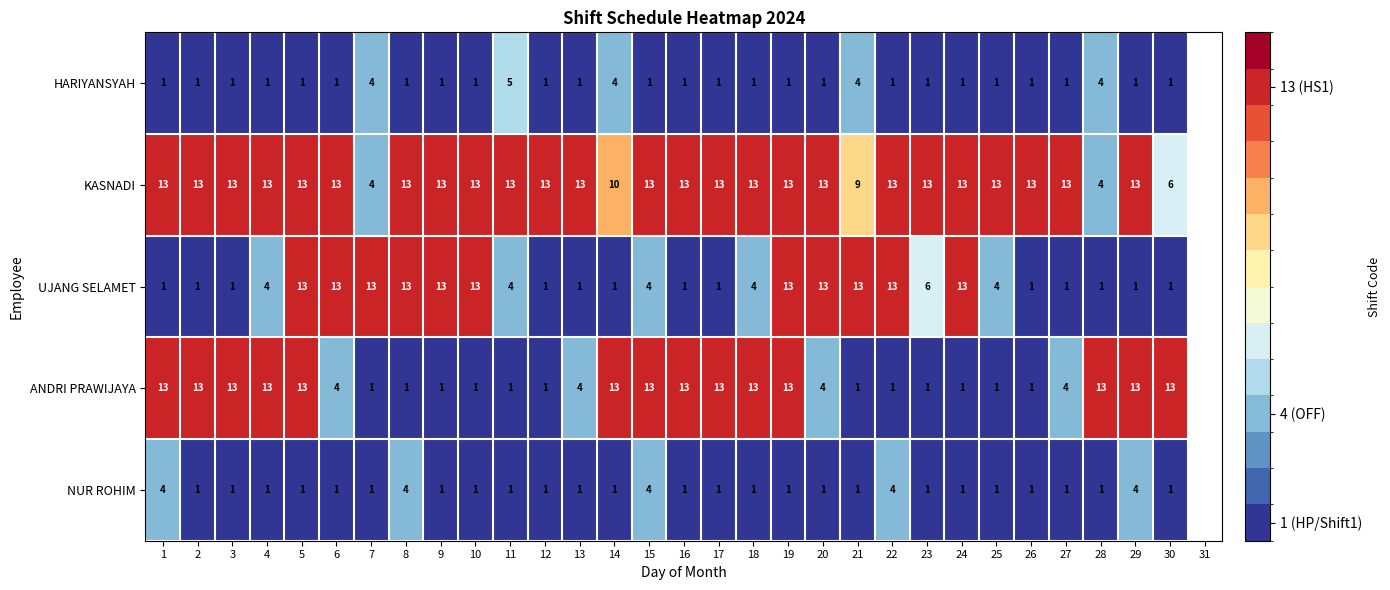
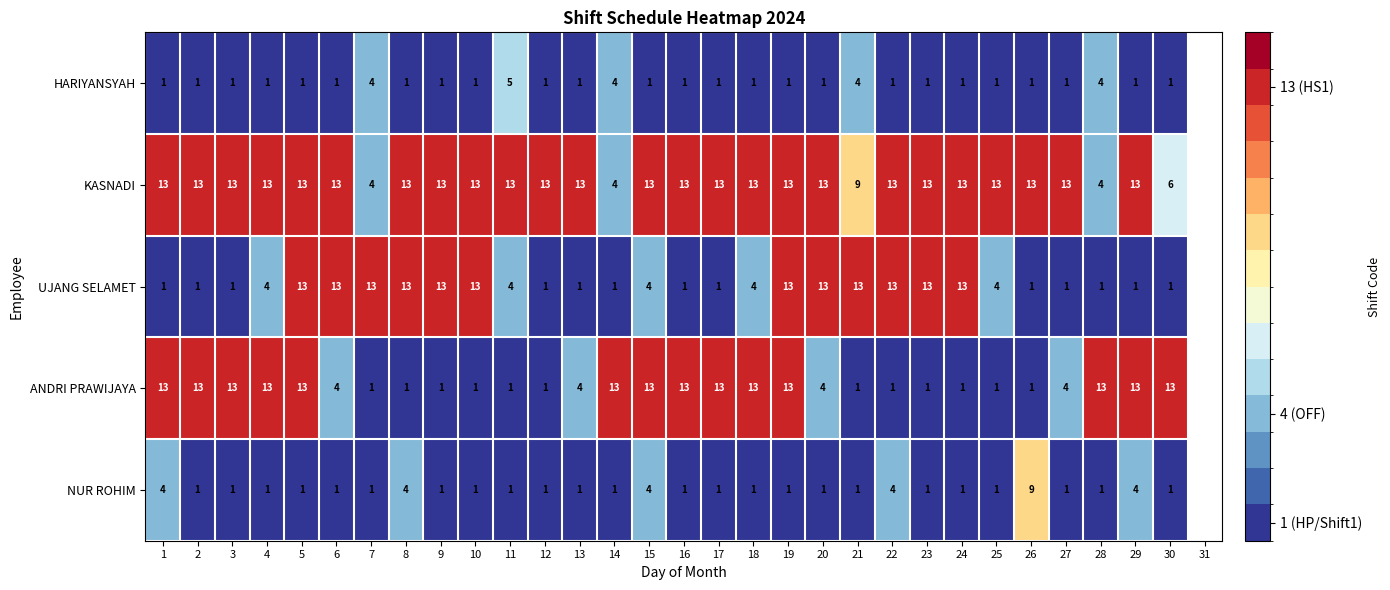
KASNADI, 14: 10 -> 4
UJANG SELAMET, 23: 6 -> 13
NUR ROHIM, 26: 1 -> 9
